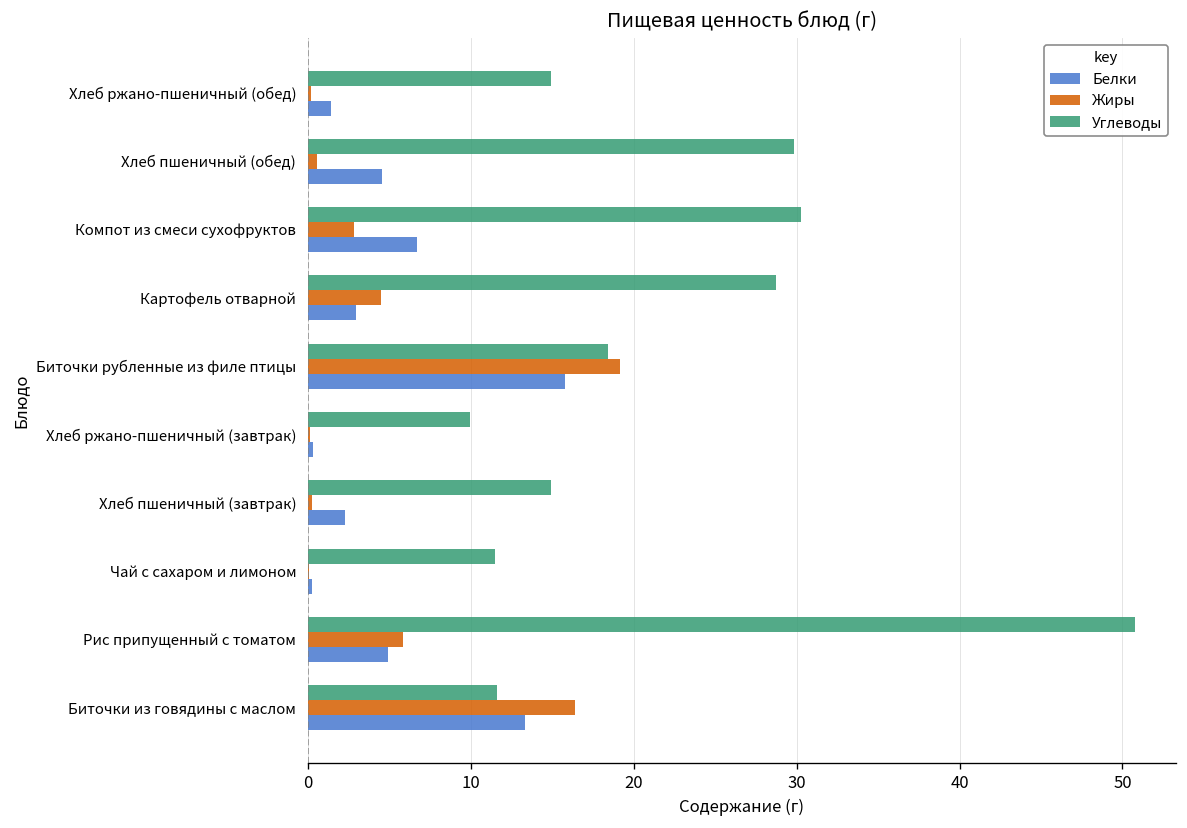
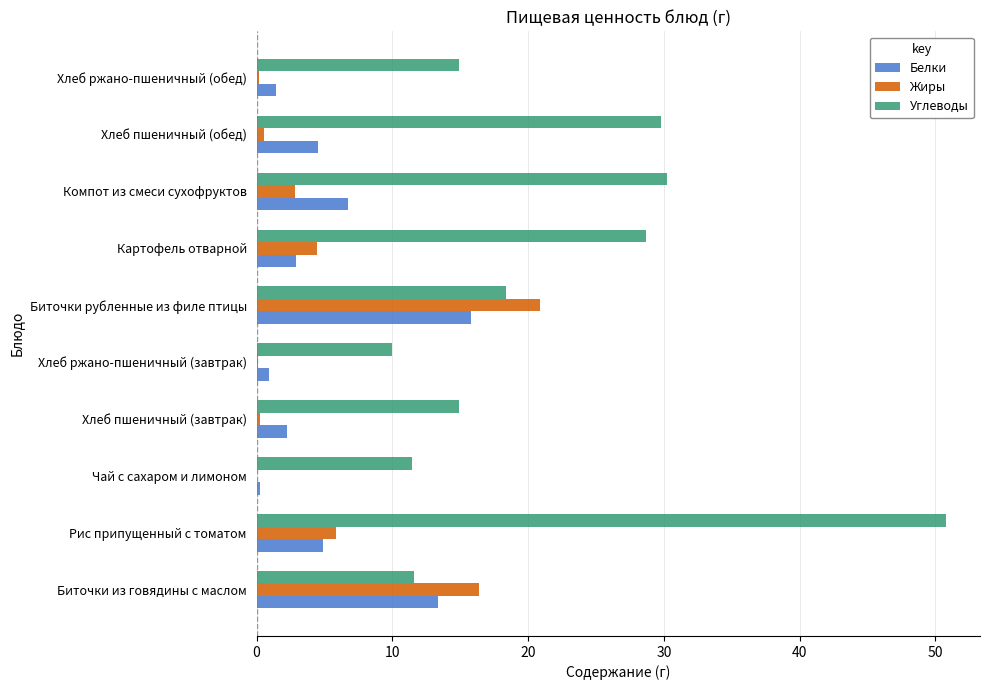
Жиры, Биточки рубленные из филе птицы: 19.2 -> 20.9
Белки, Хлеб ржано-пшеничный (завтрак): 0.3 -> 0.9
